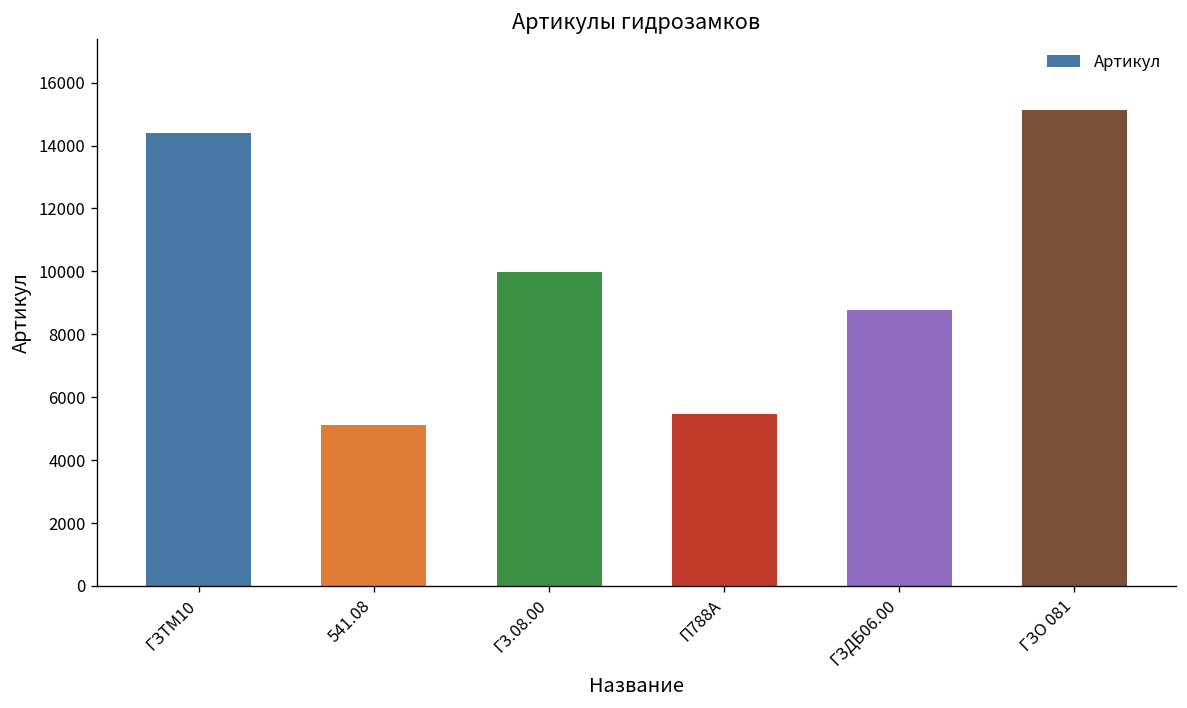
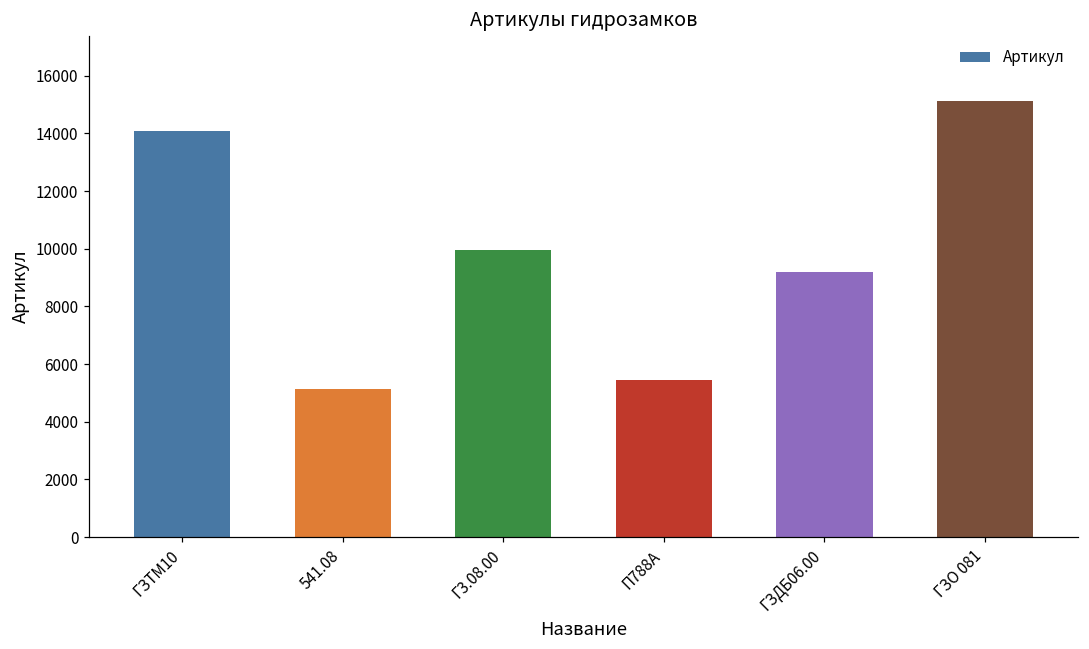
ГЗТМ10: 14400 -> 14100
ГЗДБ06.00: 8800 -> 9200
